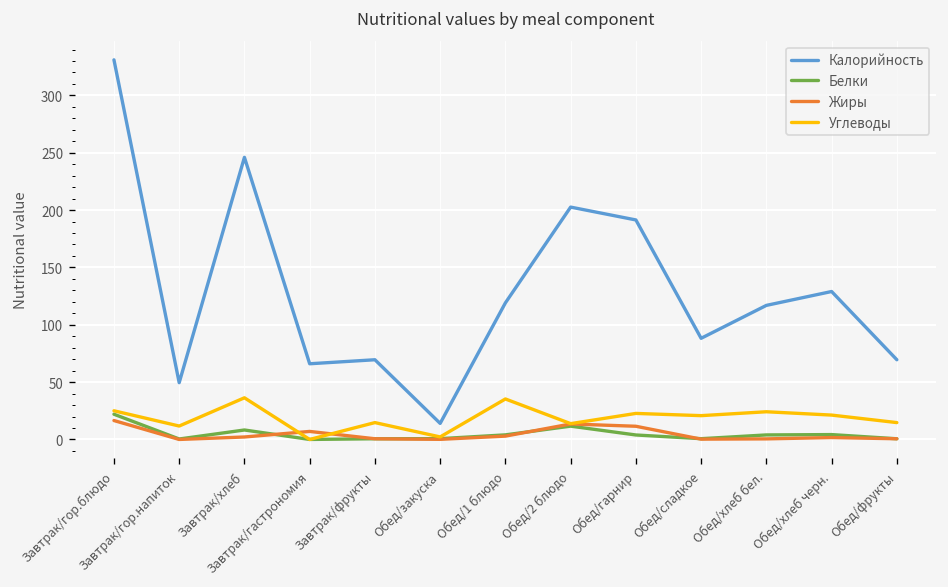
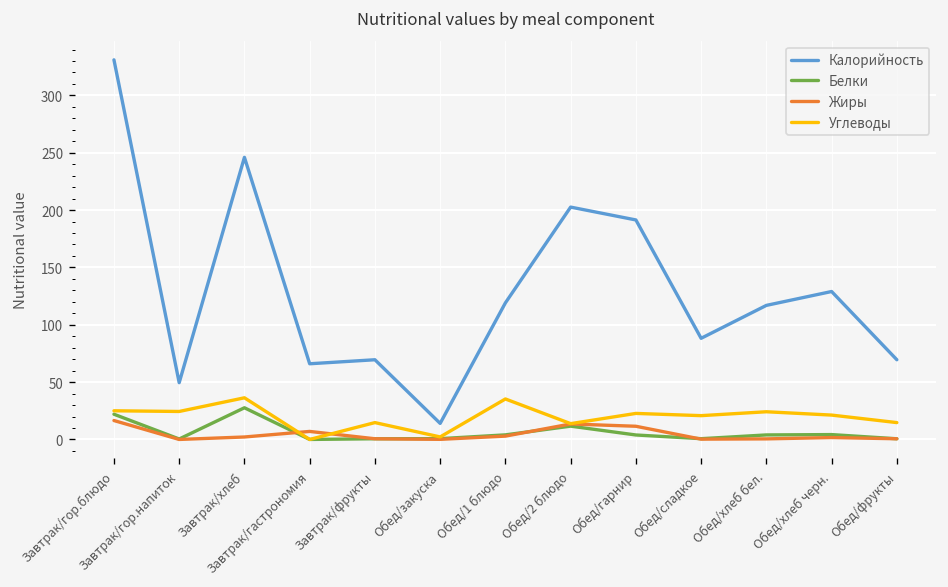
Углеводы, Завтрак/гор.напиток: 10 -> 20
Белки, Завтрак/хлеб: 10 -> 30
